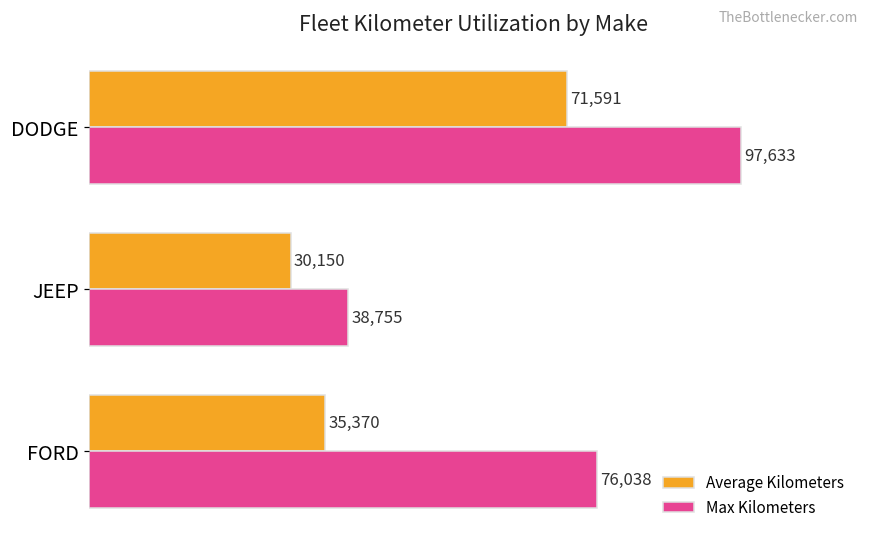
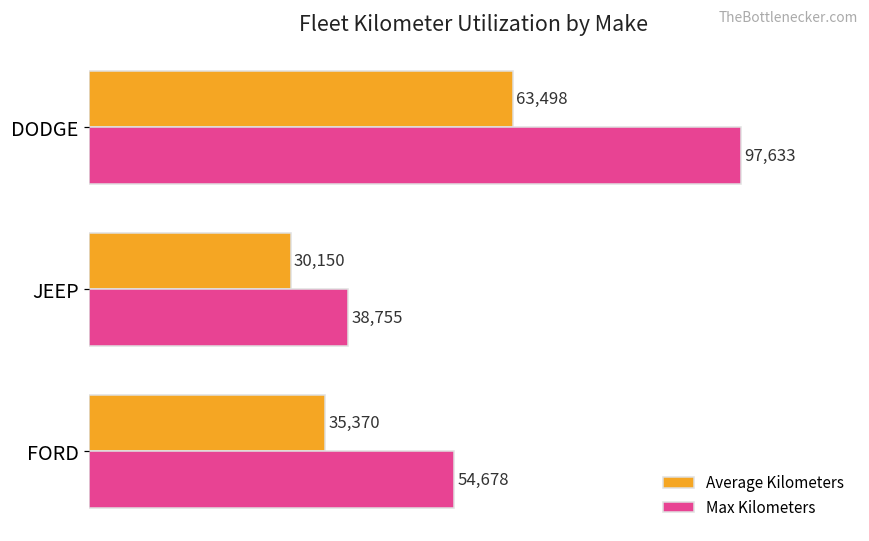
Average Kilometers, DODGE: 71,591 -> 63,498
Max Kilometers, FORD: 76,038 -> 54,678
